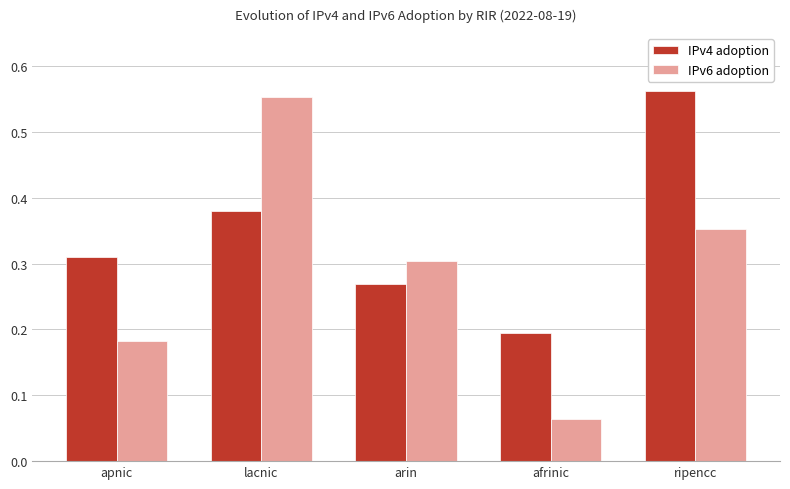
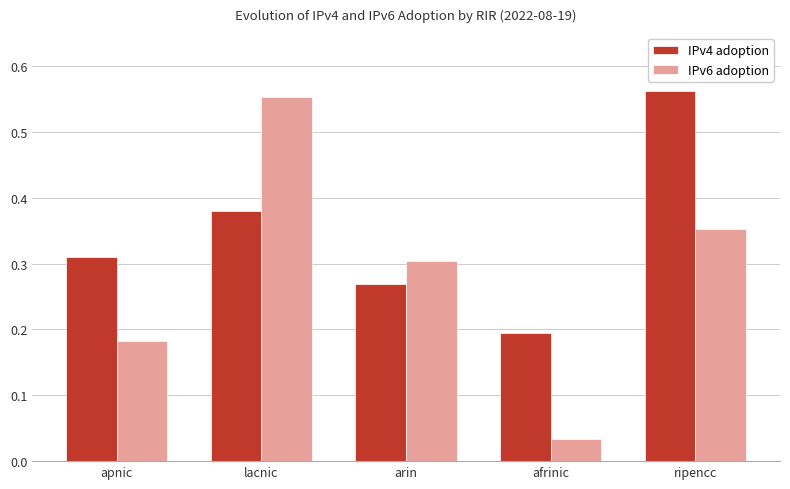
IPv6 adoption, afrinic: 0.06 -> 0.03
